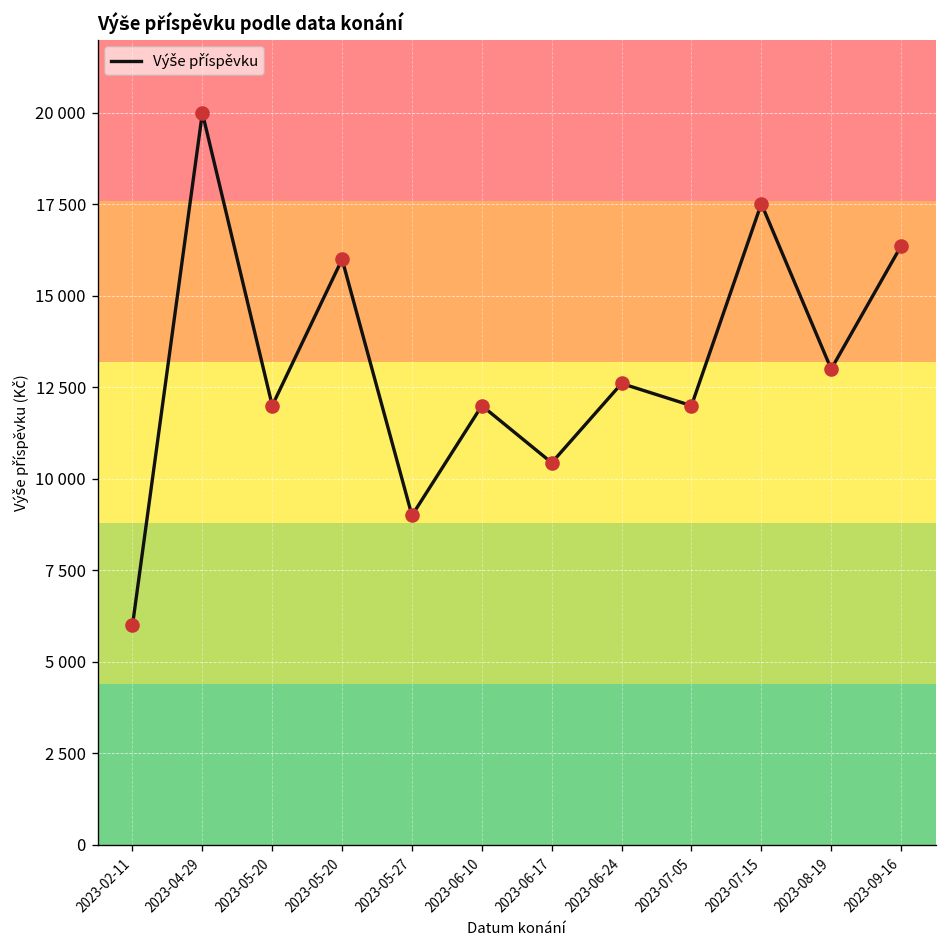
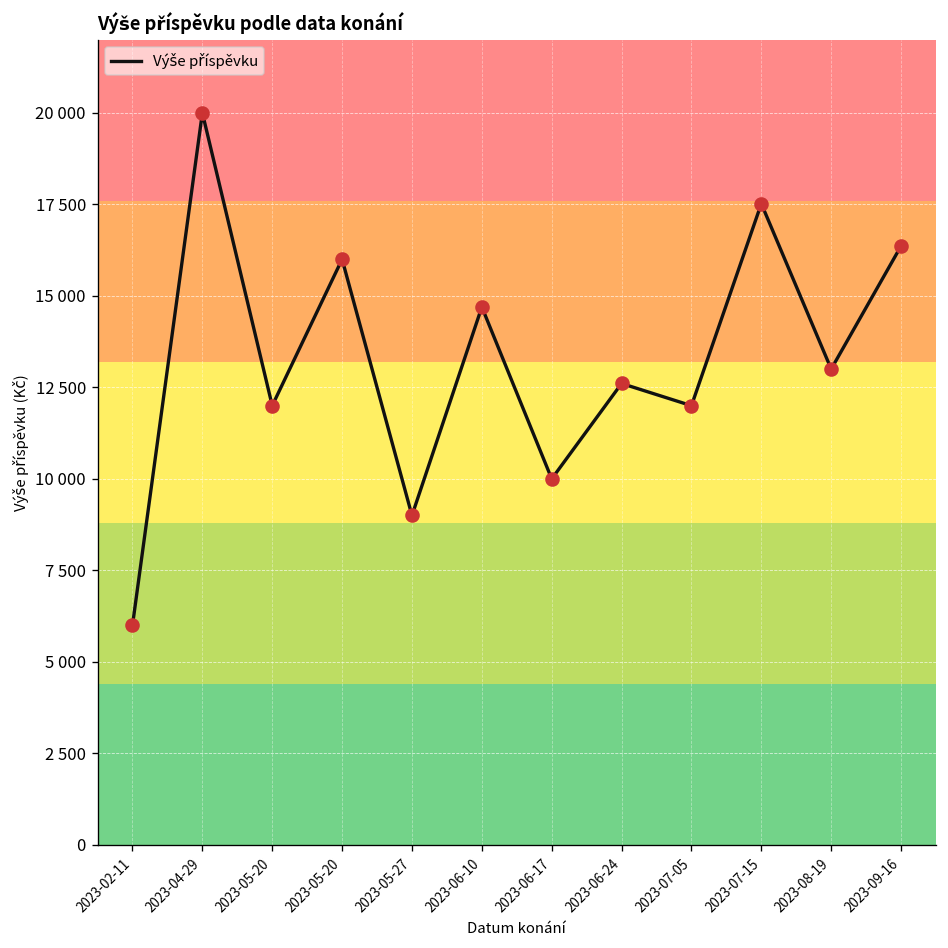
2023-06-10: 12000 -> 14700
2023-06-17: 10400 -> 10000
